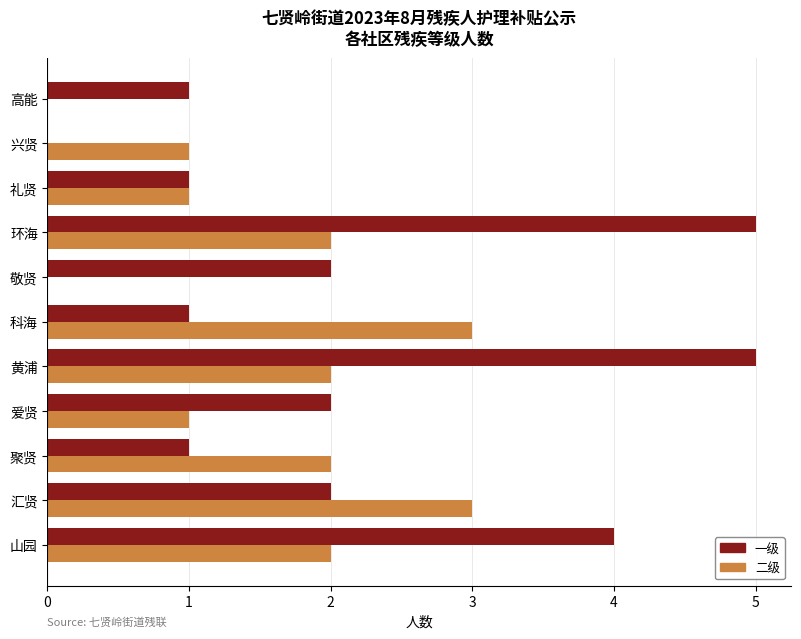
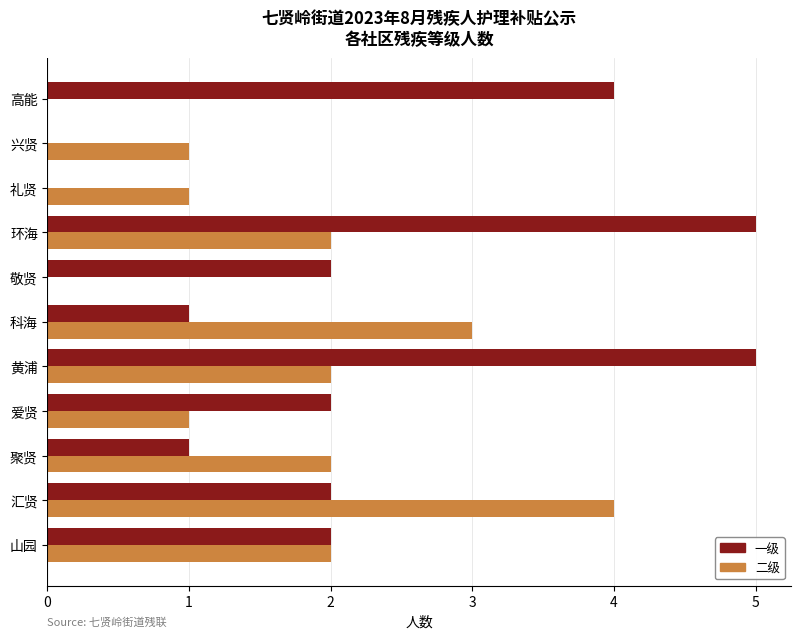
一级, 高能: 1 -> 4
一级, 礼贤: 1 -> 0
二级, 汇贤: 3 -> 4
一级, 山园: 4 -> 2
